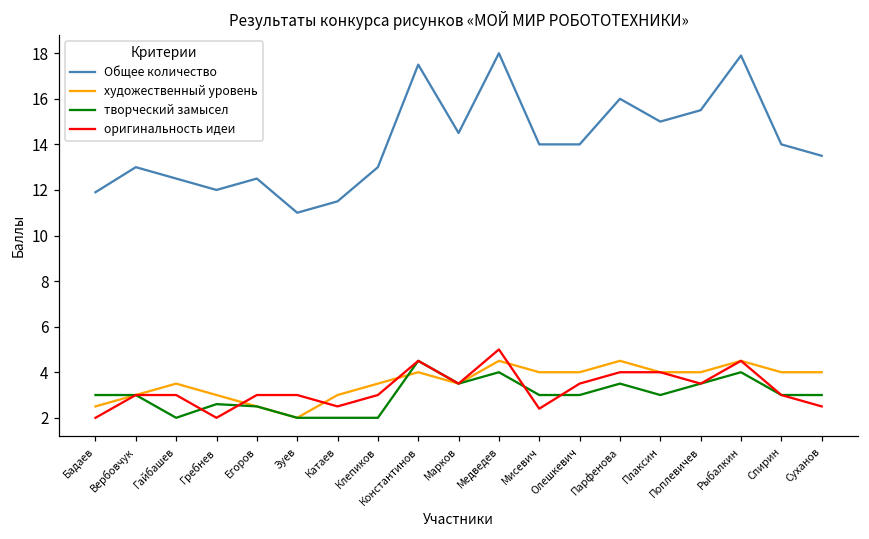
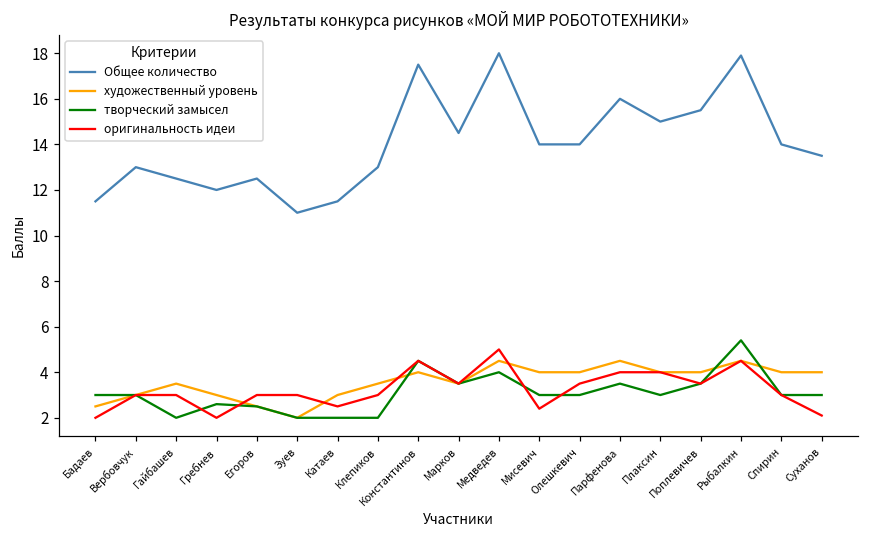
Общее количество, Бадаев: 11.9 -> 11.5
творческий замысел, Рыбалкин: 4.0 -> 5.4
оригинальность идеи, Суханов: 2.5 -> 2.1
